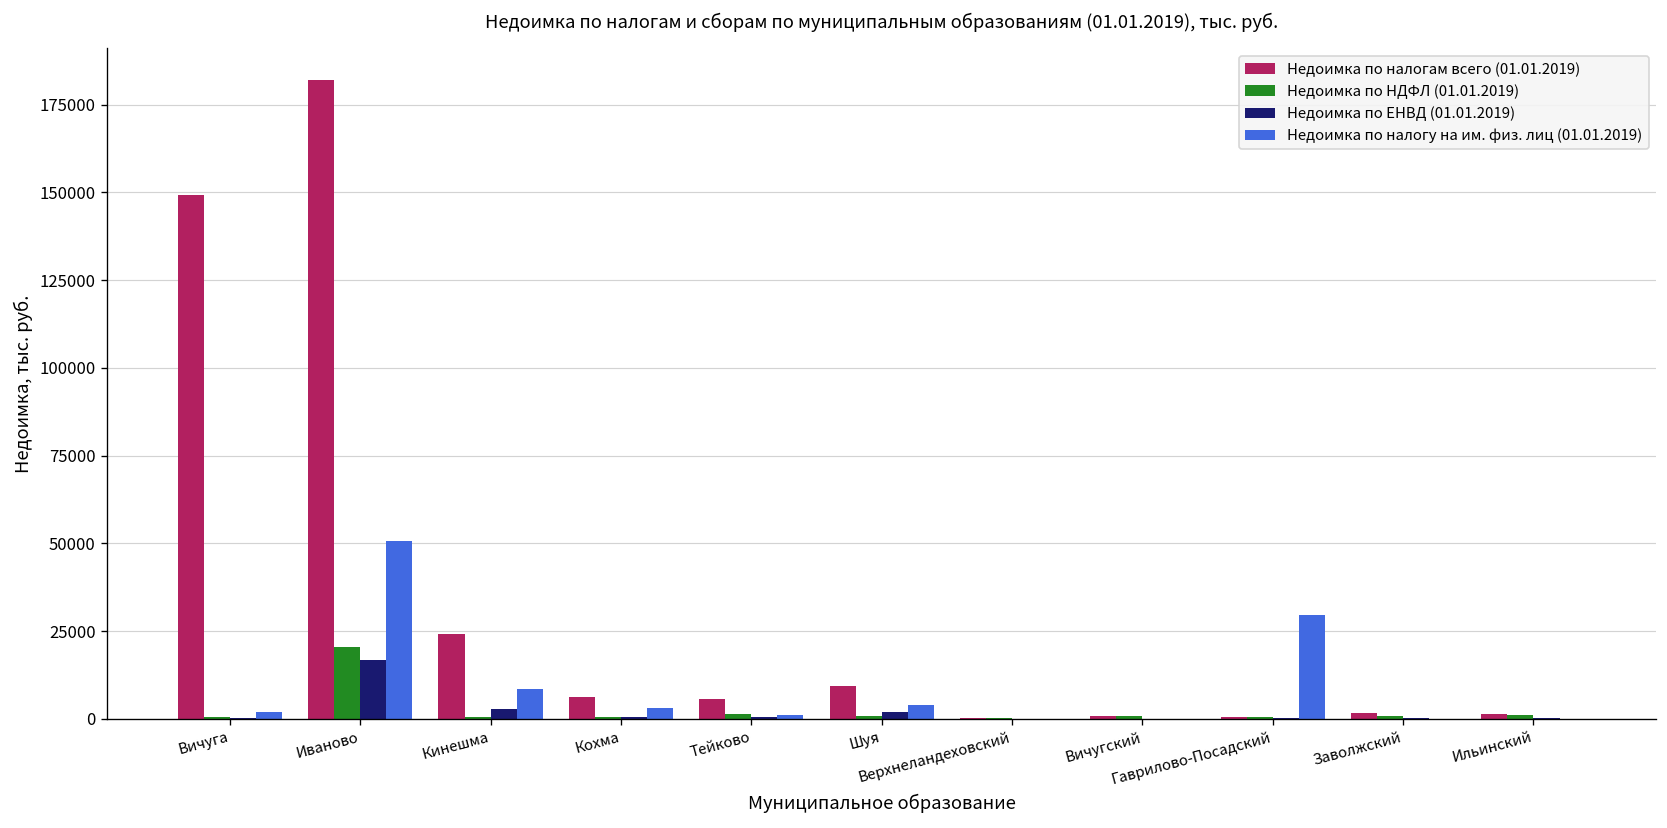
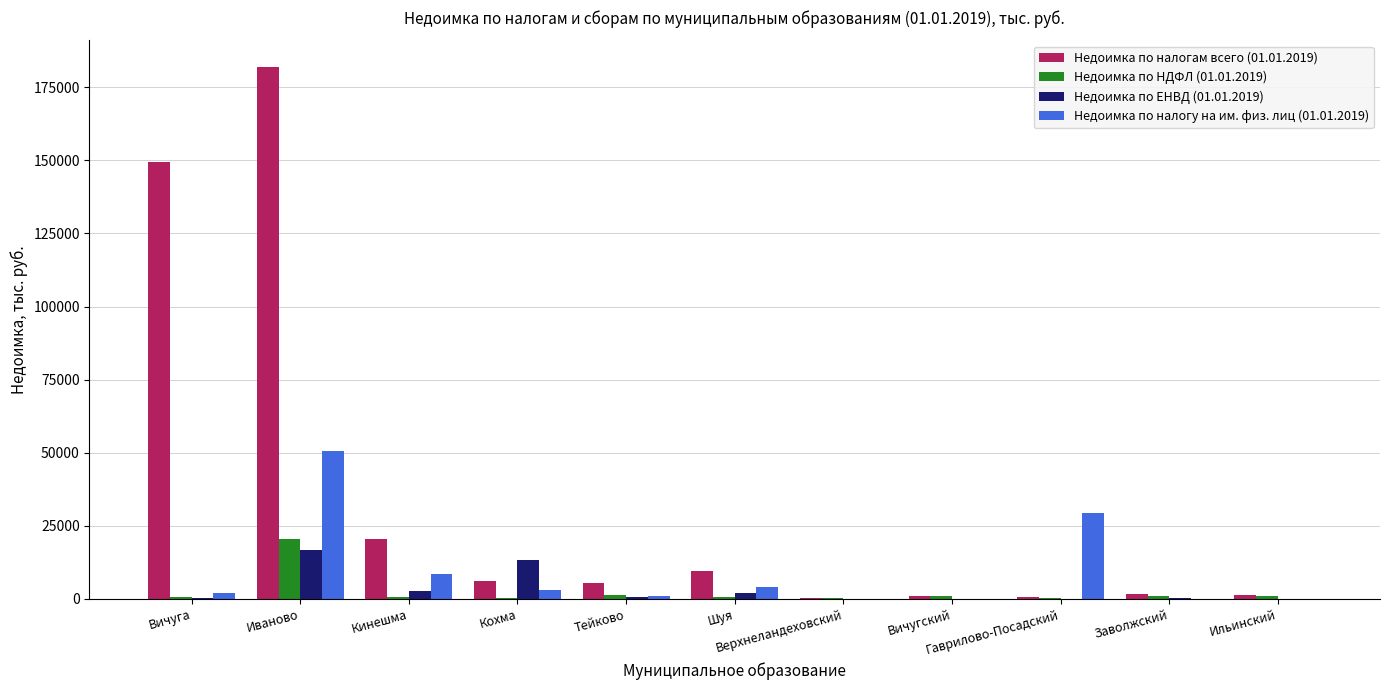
Недоимка по налогам всего (01.01.2019), Кинешма: 24000 -> 20000
Недоимка по ЕНВД (01.01.2019), Кохма: 1000 -> 13000
